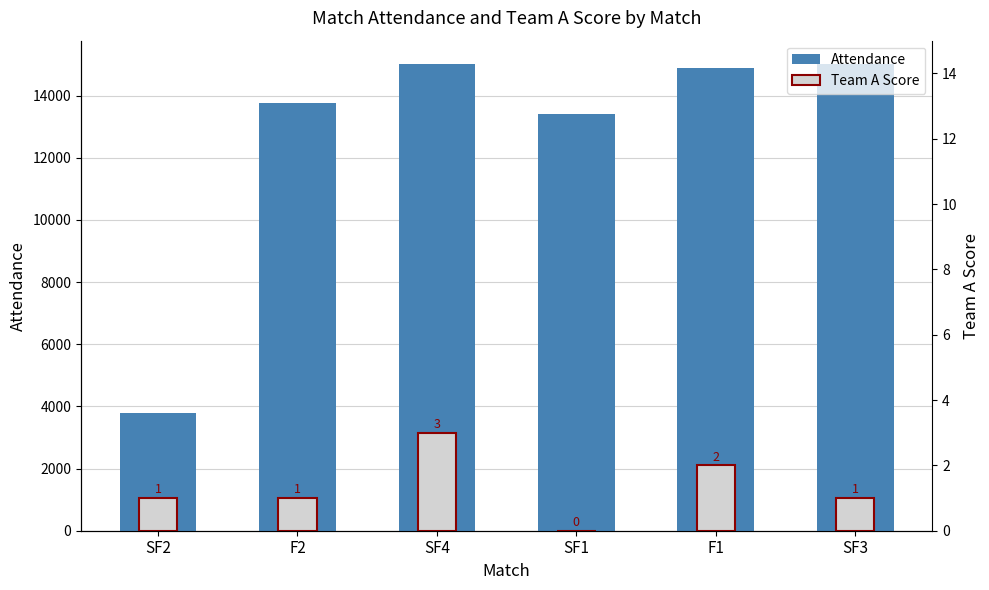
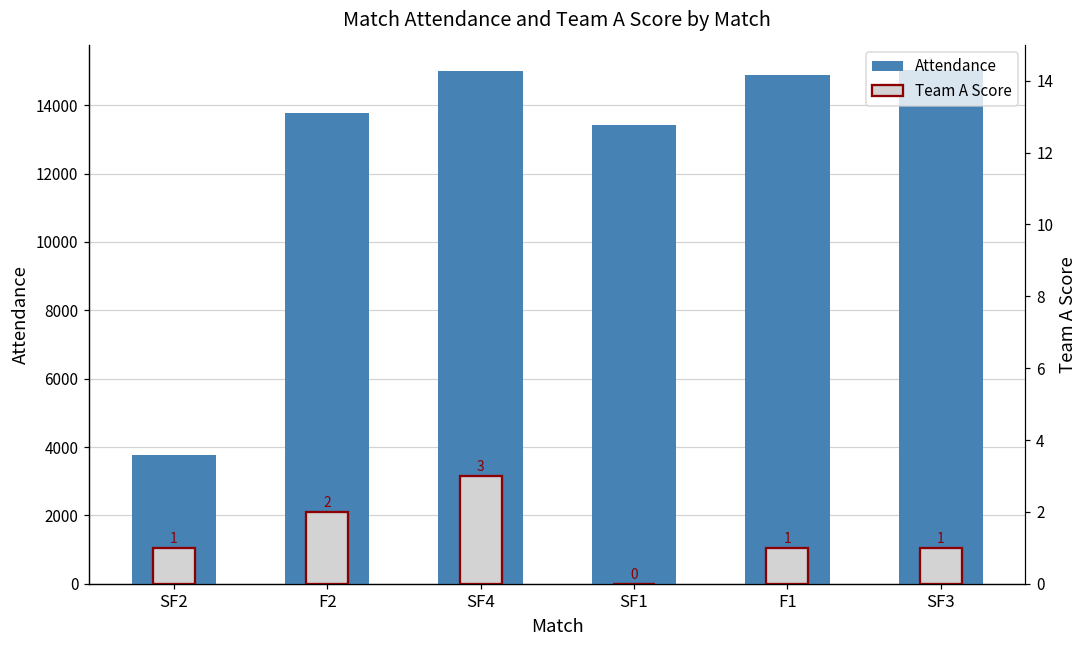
Team A Score, F2: 1 -> 2
Team A Score, F1: 2 -> 1
